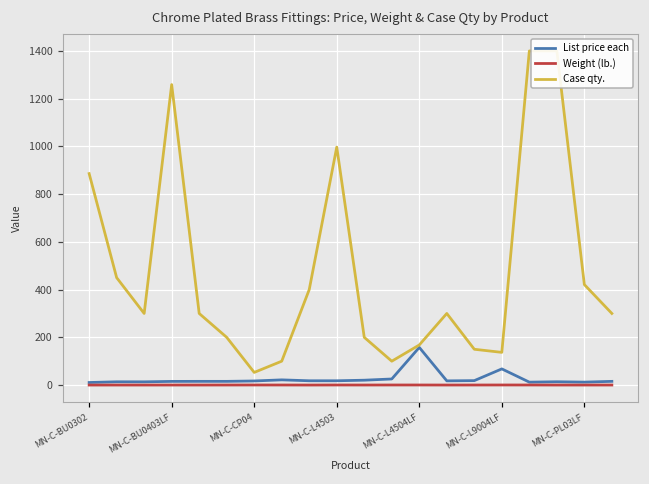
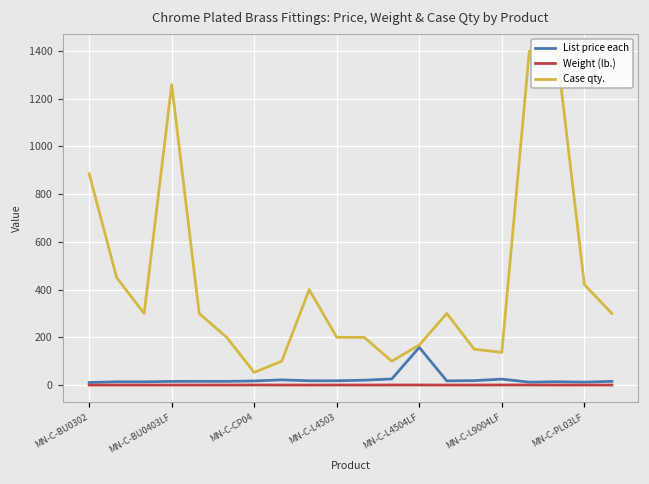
Case qty., MN-C-L4503: 1000 -> 200
List price each, MN-C-L9004LF: 70 -> 20
